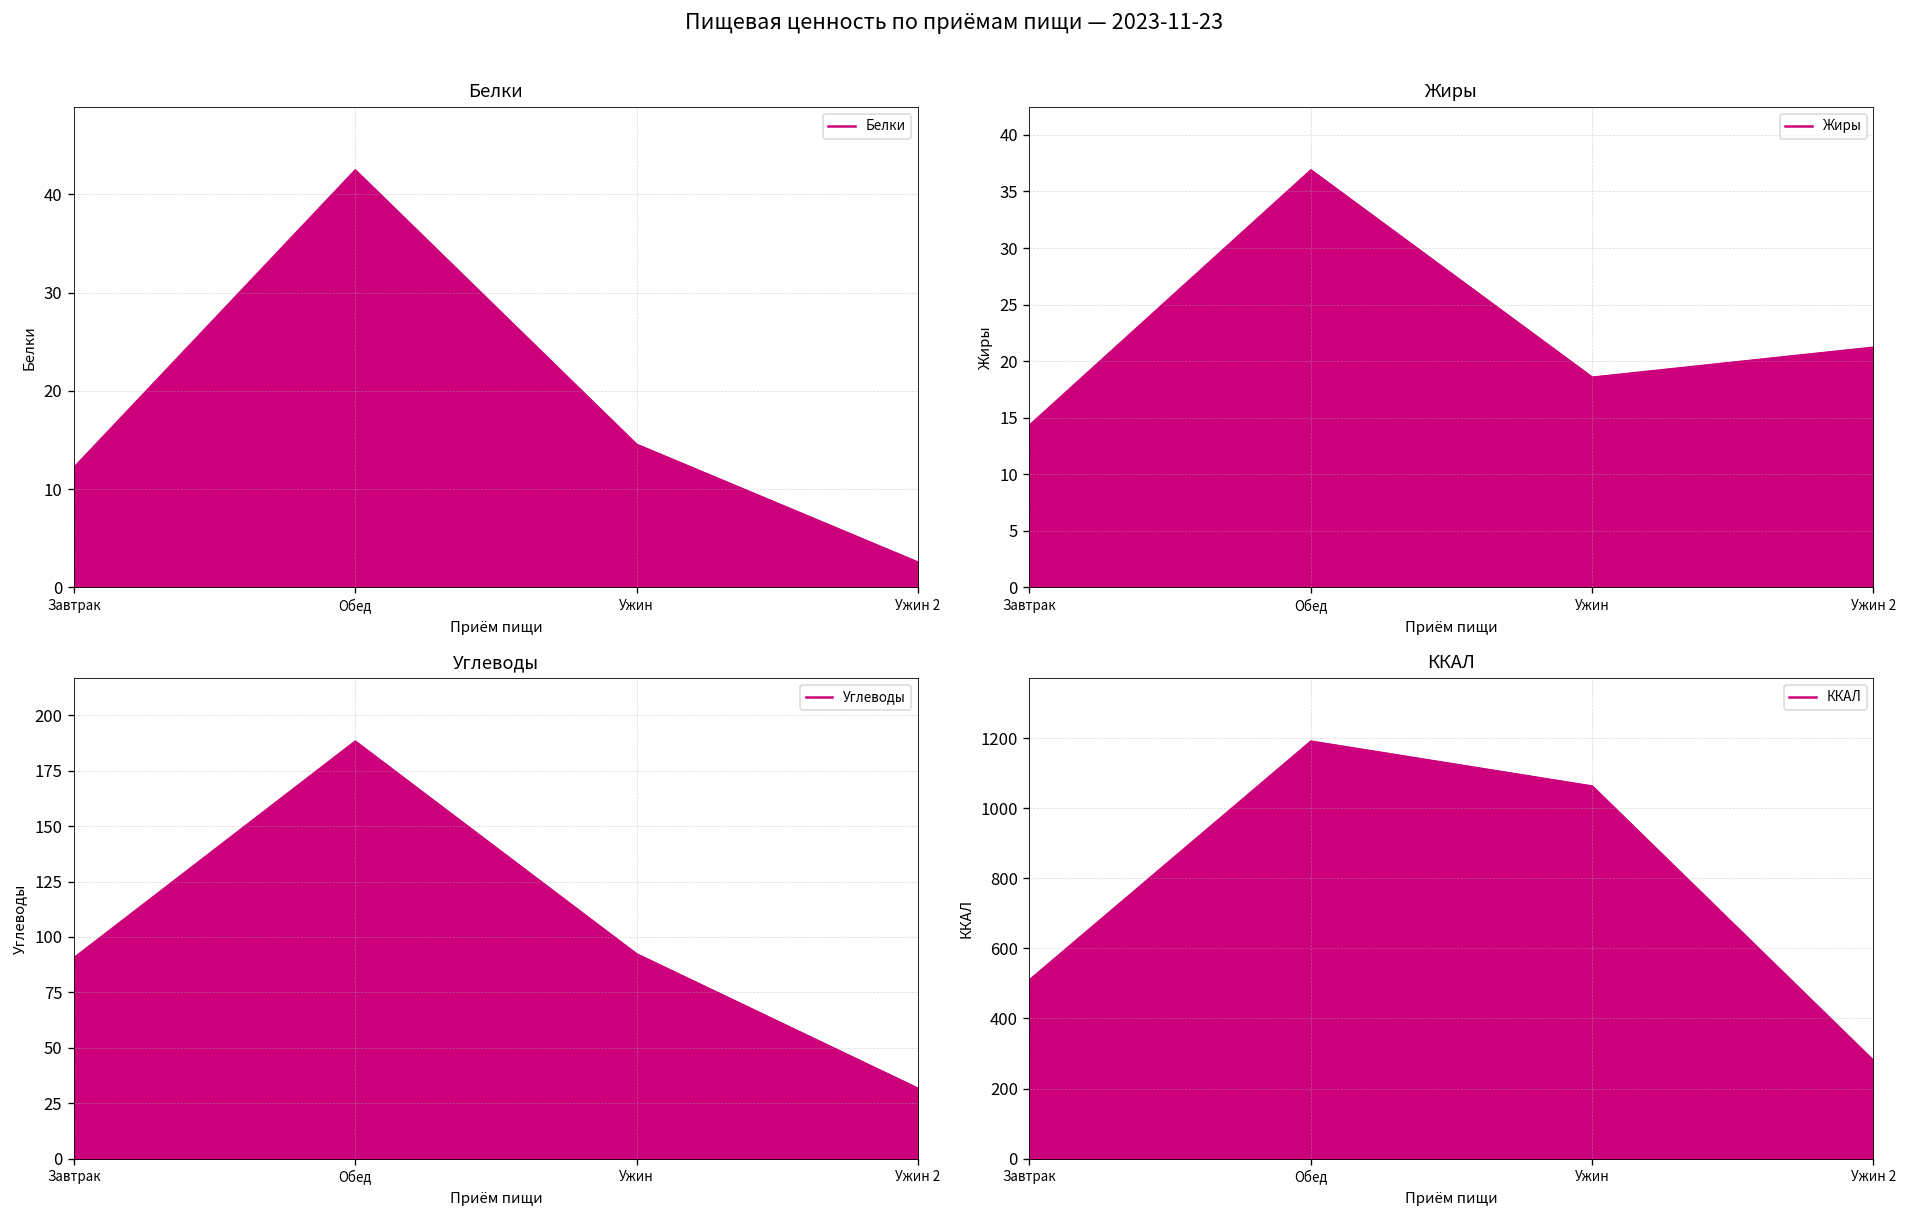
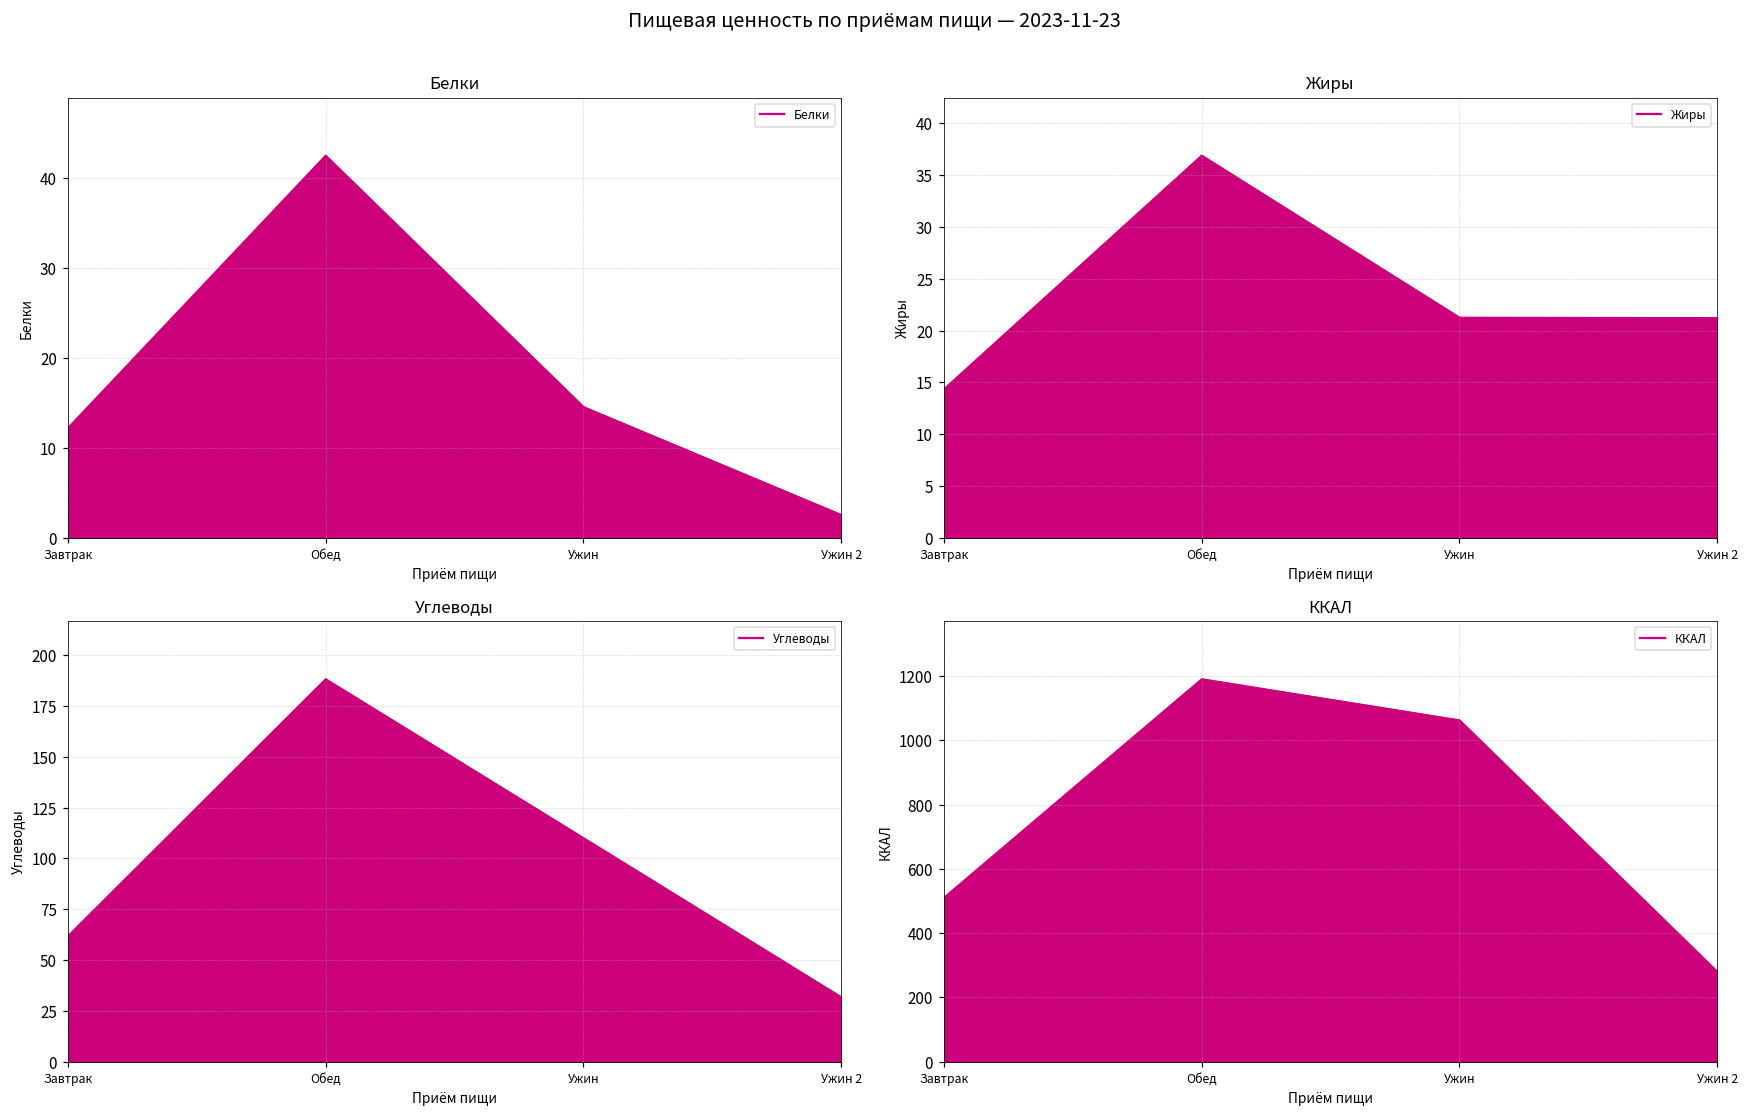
Жиры, Ужин: 19 -> 21
Углеводы, Завтрак: 91 -> 62
Углеводы, Ужин: 92 -> 110
